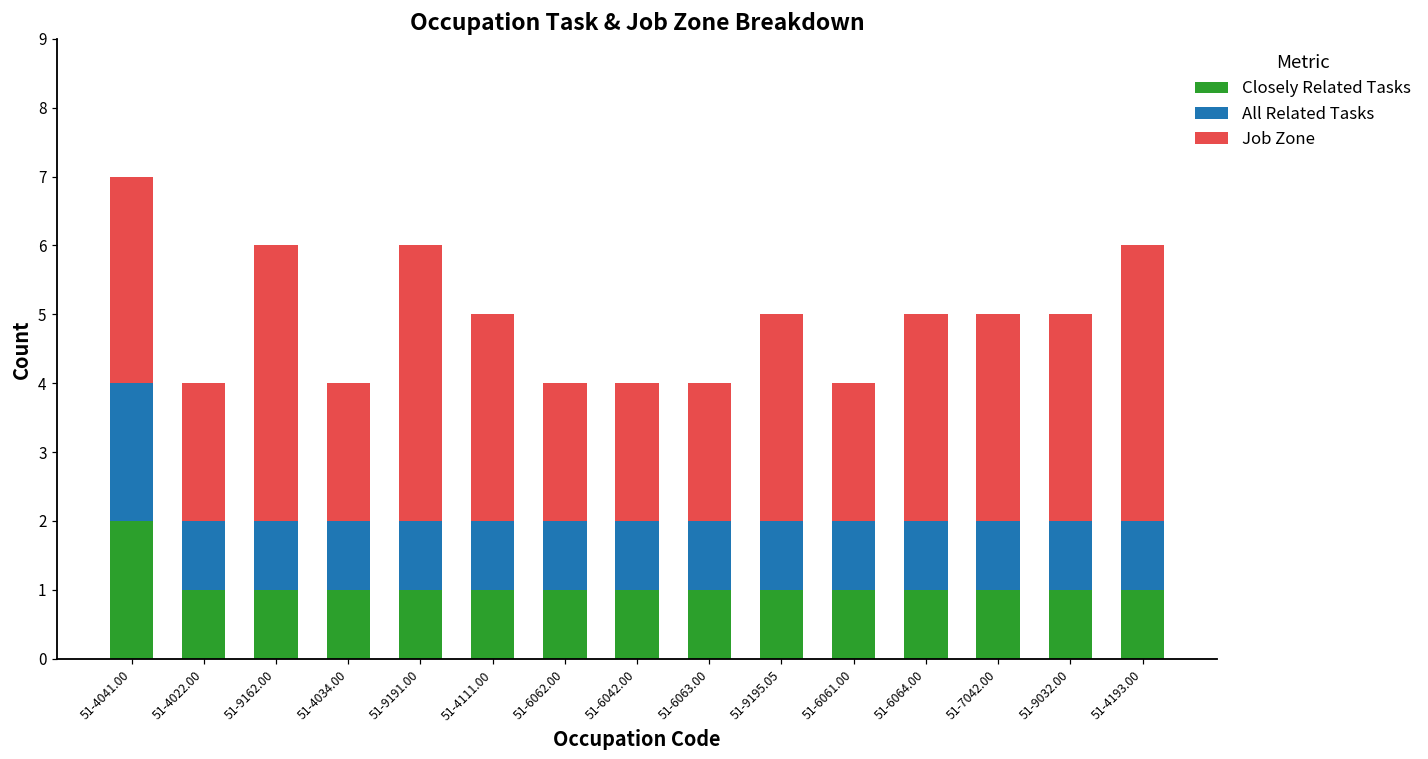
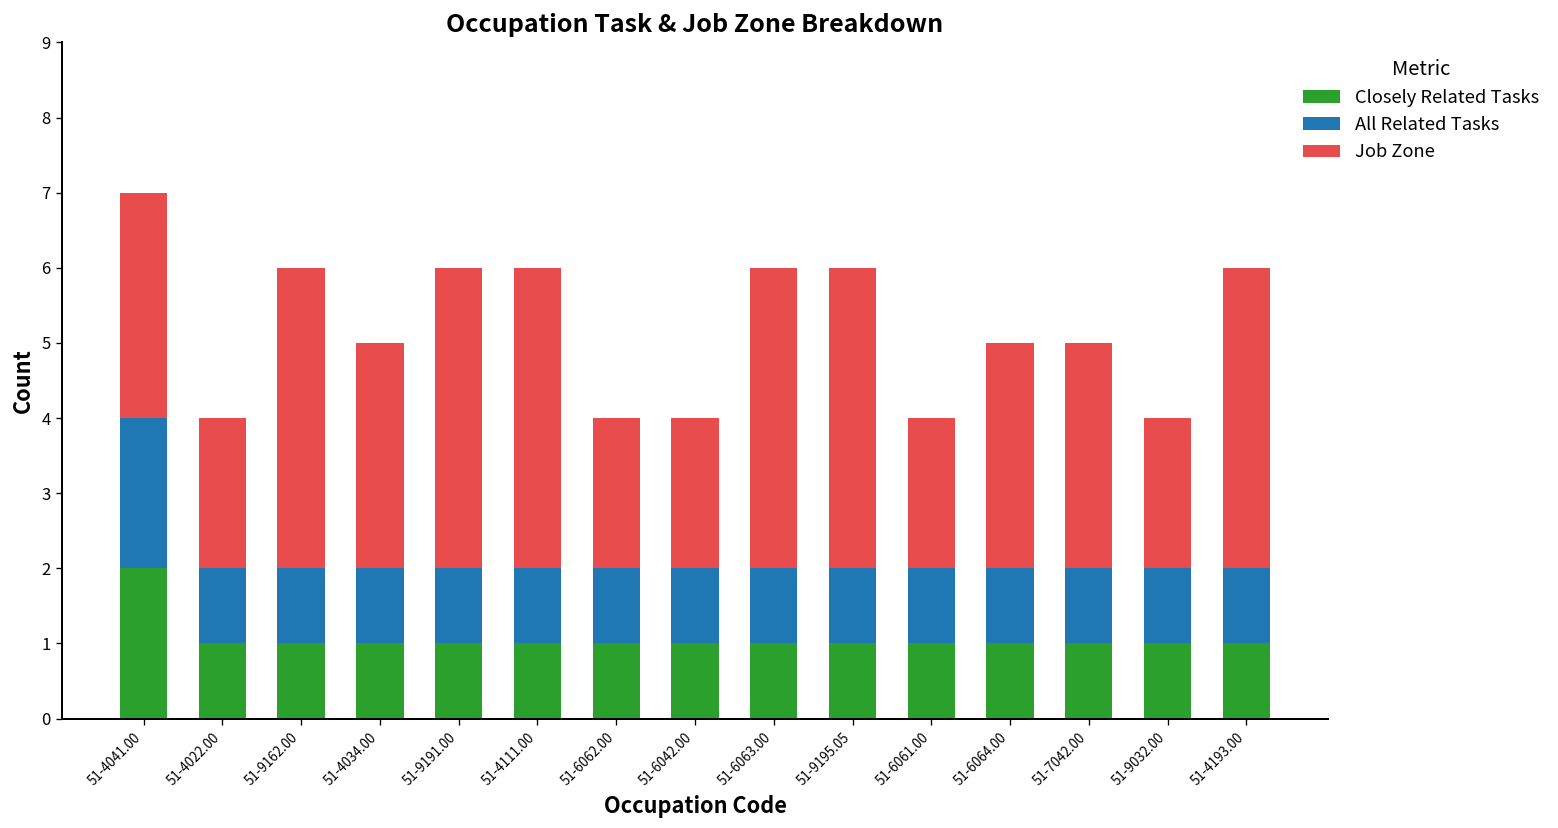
Job Zone, 51-4034.00: 2 -> 3
Job Zone, 51-4111.00: 3 -> 4
Job Zone, 51-6063.00: 2 -> 4
Job Zone, 51-9195.05: 3 -> 4
Job Zone, 51-9032.00: 3 -> 2
